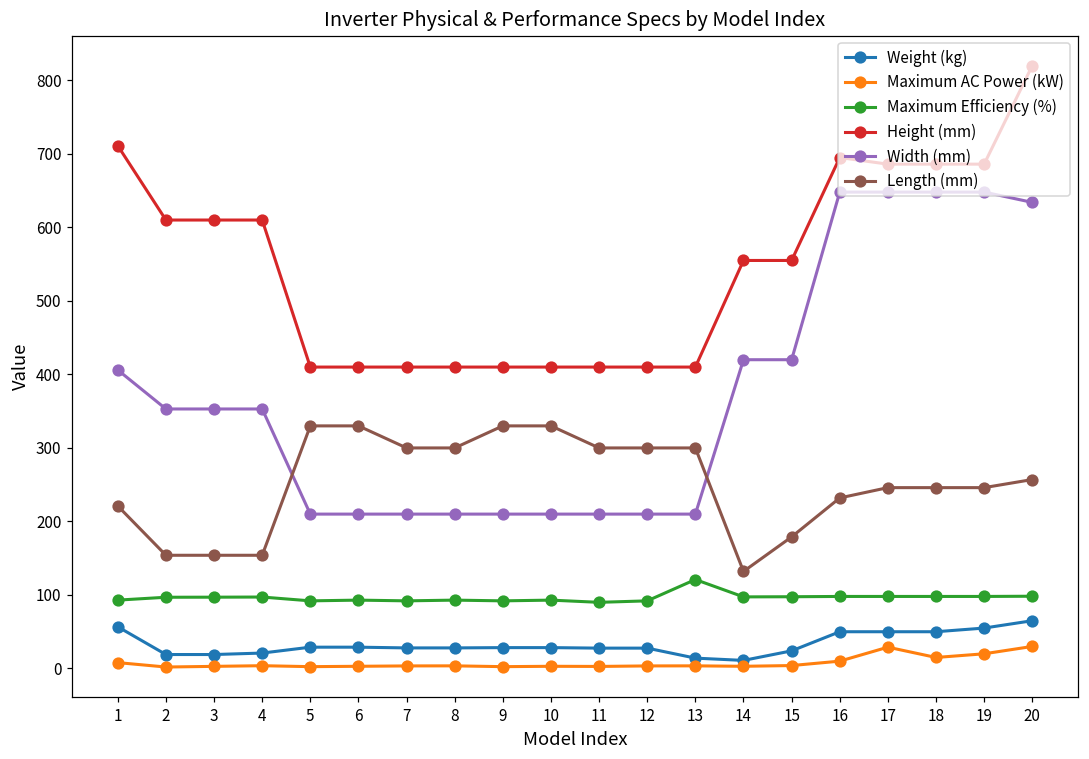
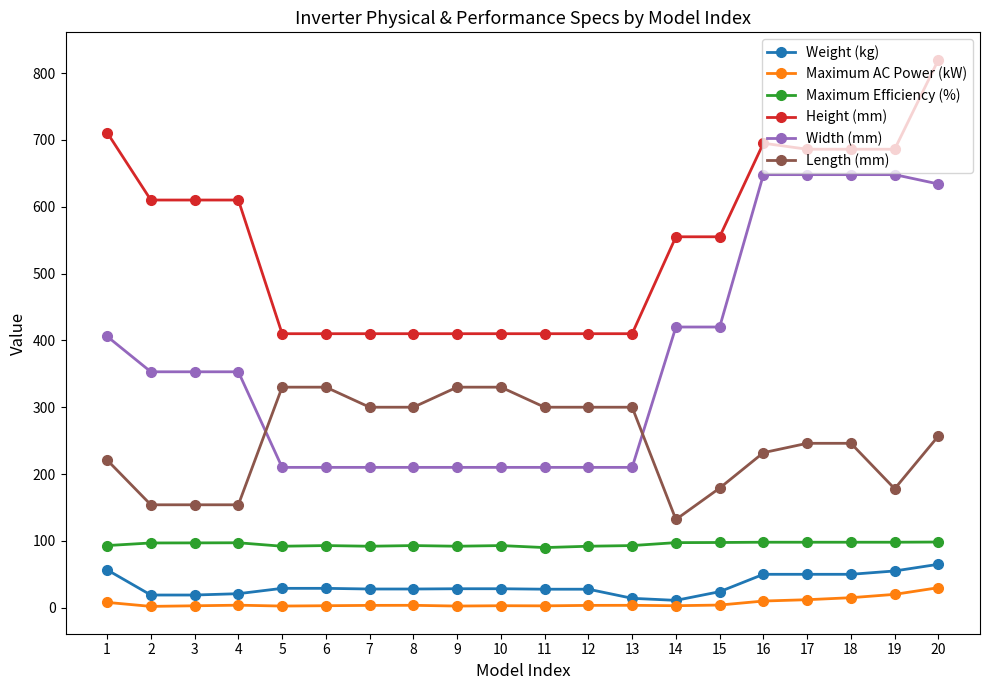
Maximum Efficiency (%), 13: 120 -> 90
Maximum AC Power (kW), 17: 30 -> 10
Length (mm), 19: 250 -> 180
